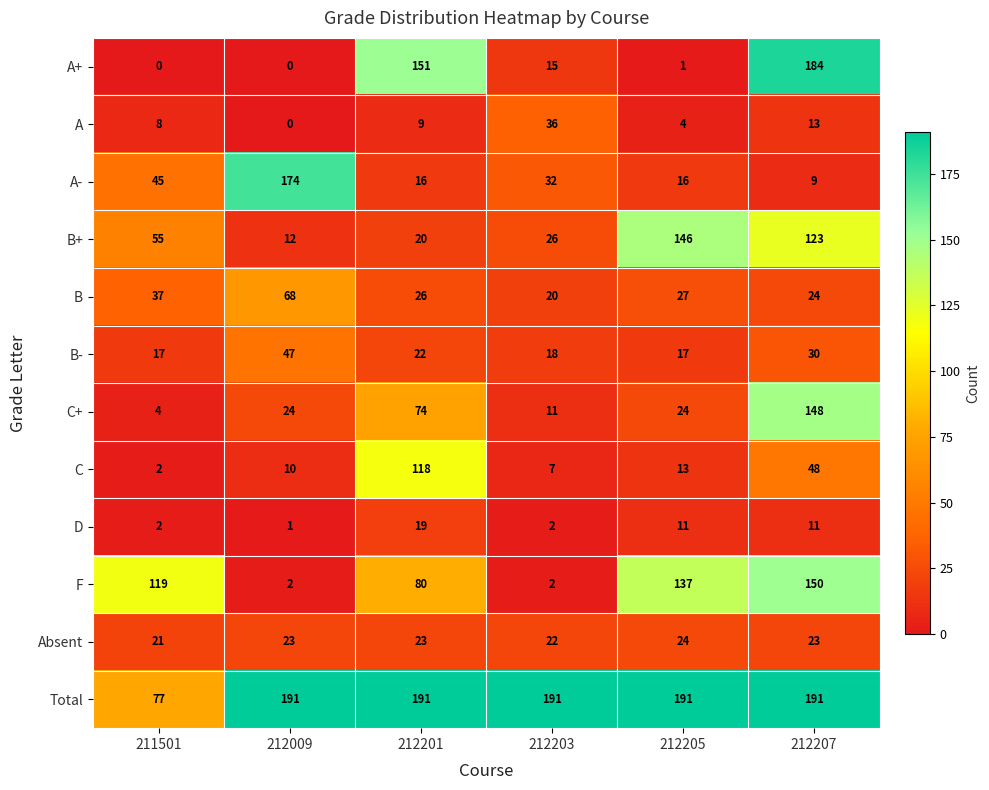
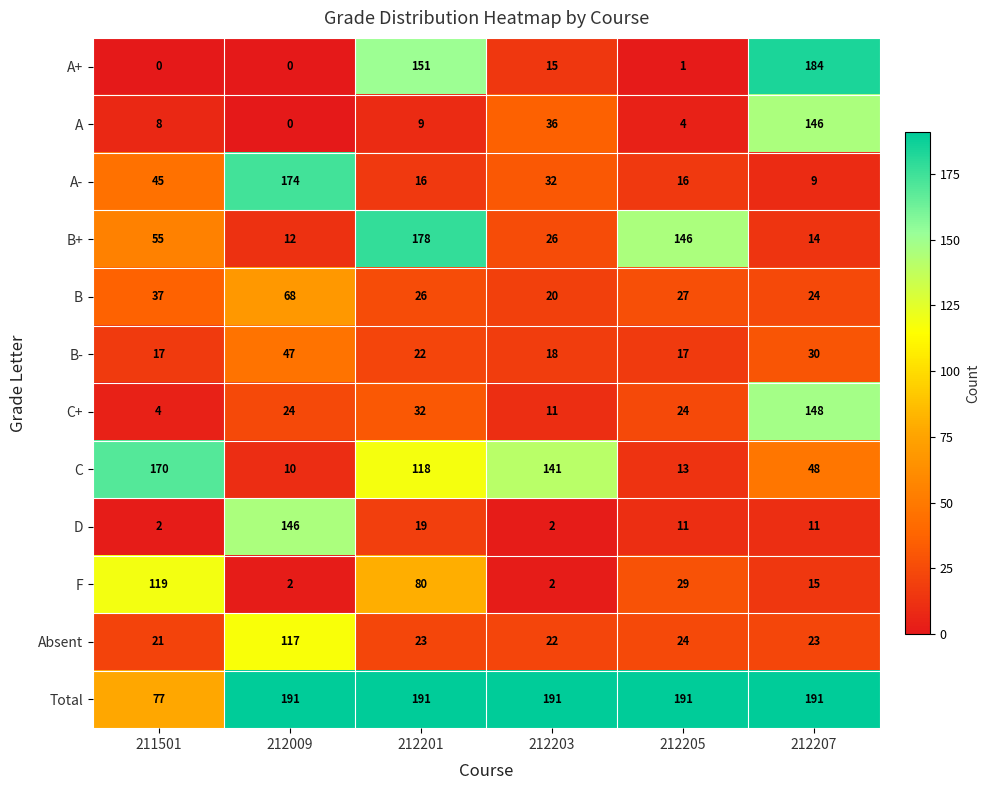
A, 212207: 13 -> 146
B+, 212201: 20 -> 178
B+, 212207: 123 -> 14
C+, 212201: 74 -> 32
C, 211501: 2 -> 170
C, 212203: 7 -> 141
D, 212009: 1 -> 146
F, 212205: 137 -> 29
F, 212207: 150 -> 15
Absent, 212009: 23 -> 117
